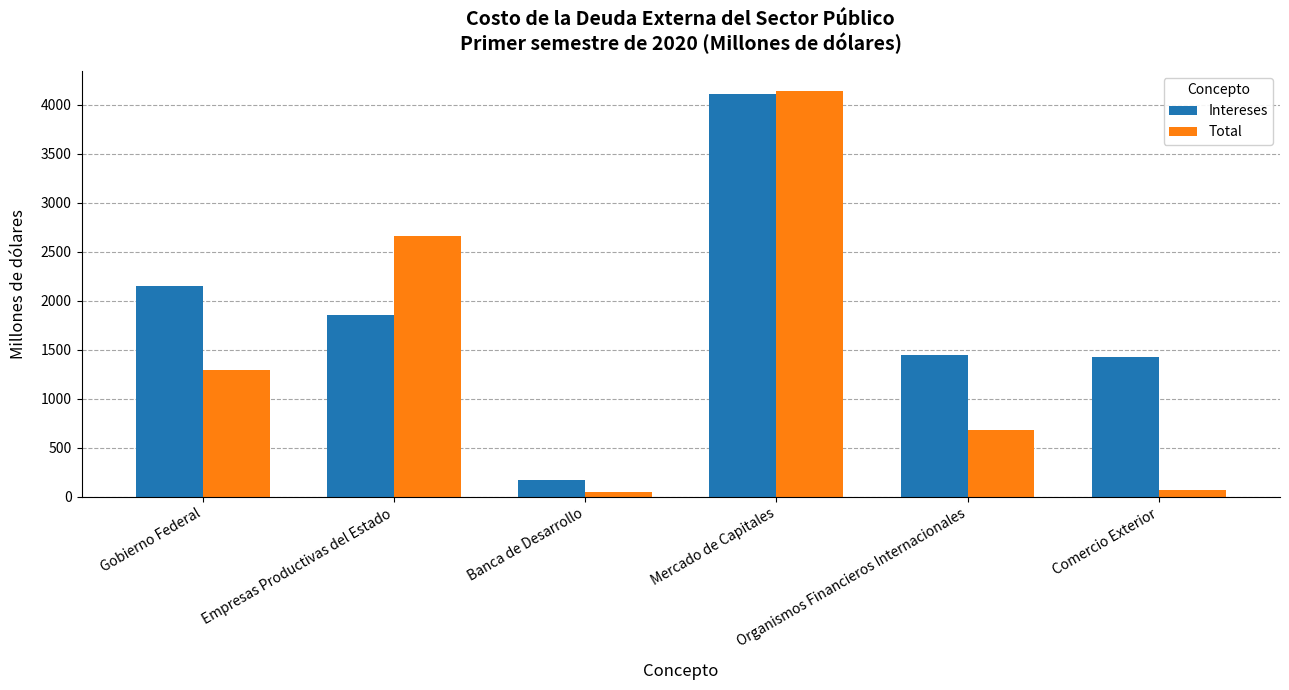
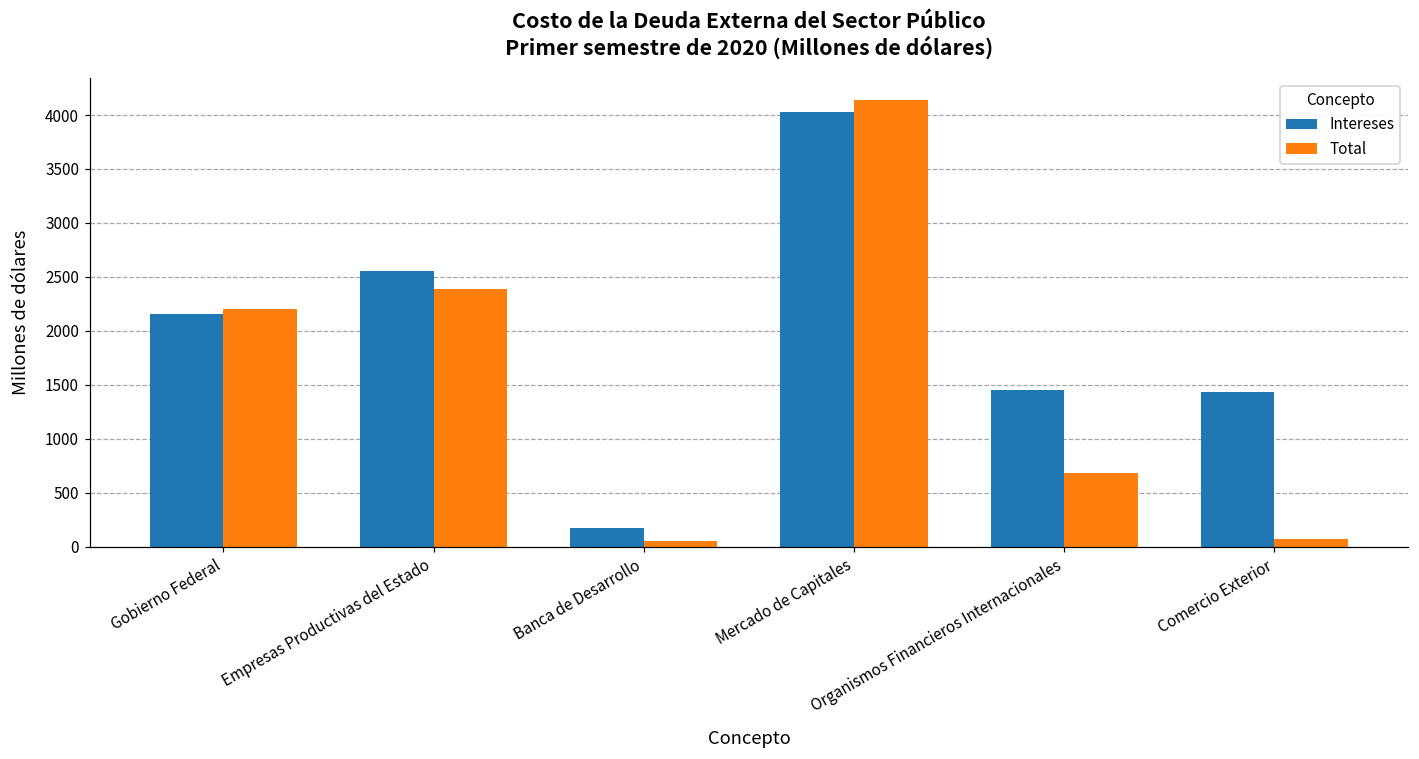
Total, Gobierno Federal: 1300 -> 2200
Intereses, Empresas Productivas del Estado: 1900 -> 2600
Total, Empresas Productivas del Estado: 2700 -> 2400
Intereses, Mercado de Capitales: 4100 -> 4000
